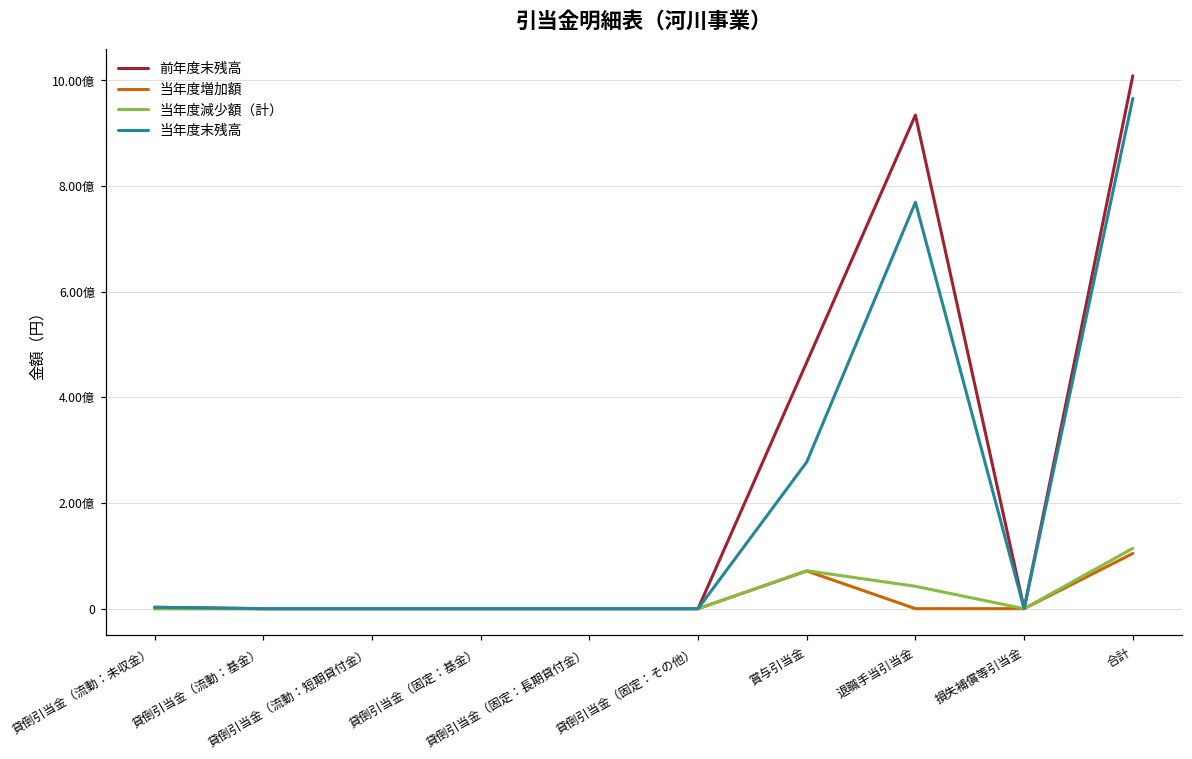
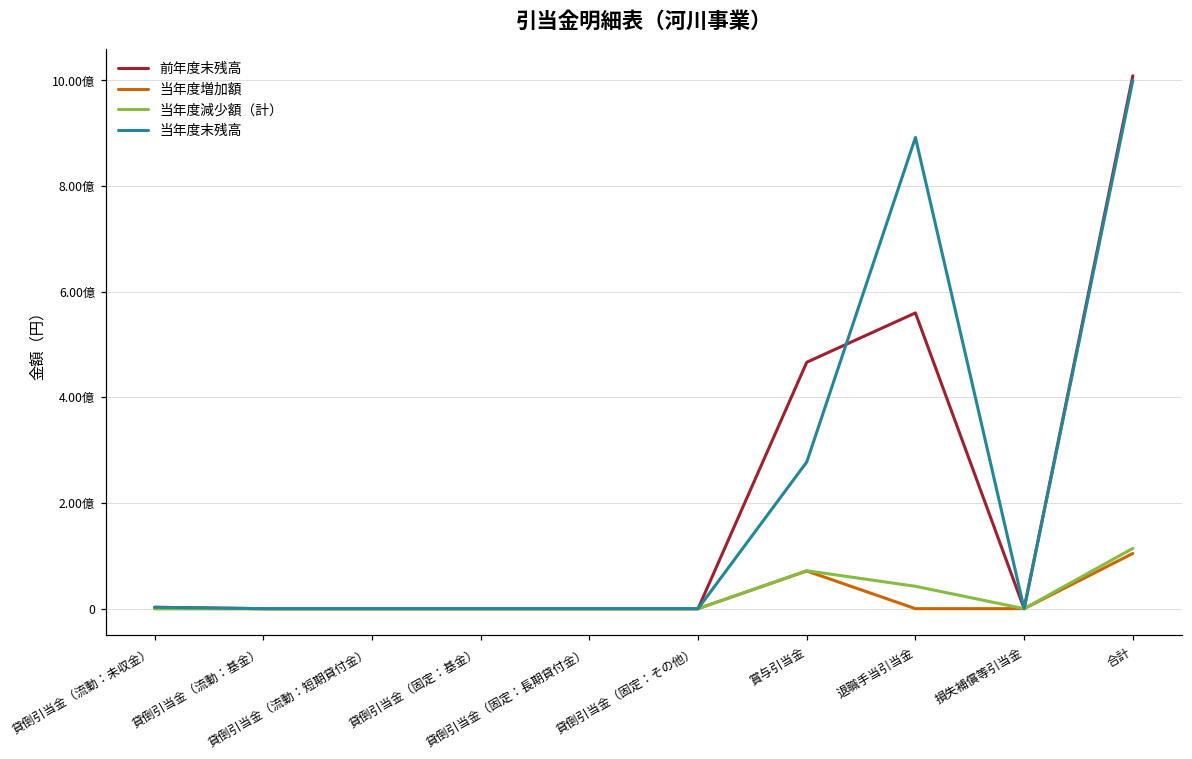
前年度末残高, 退職手当引当金: 9.3億 -> 5.6億
当年度末残高, 退職手当引当金: 7.7億 -> 8.9億
当年度末残高, 合計: 9.7億 -> 10.0億
